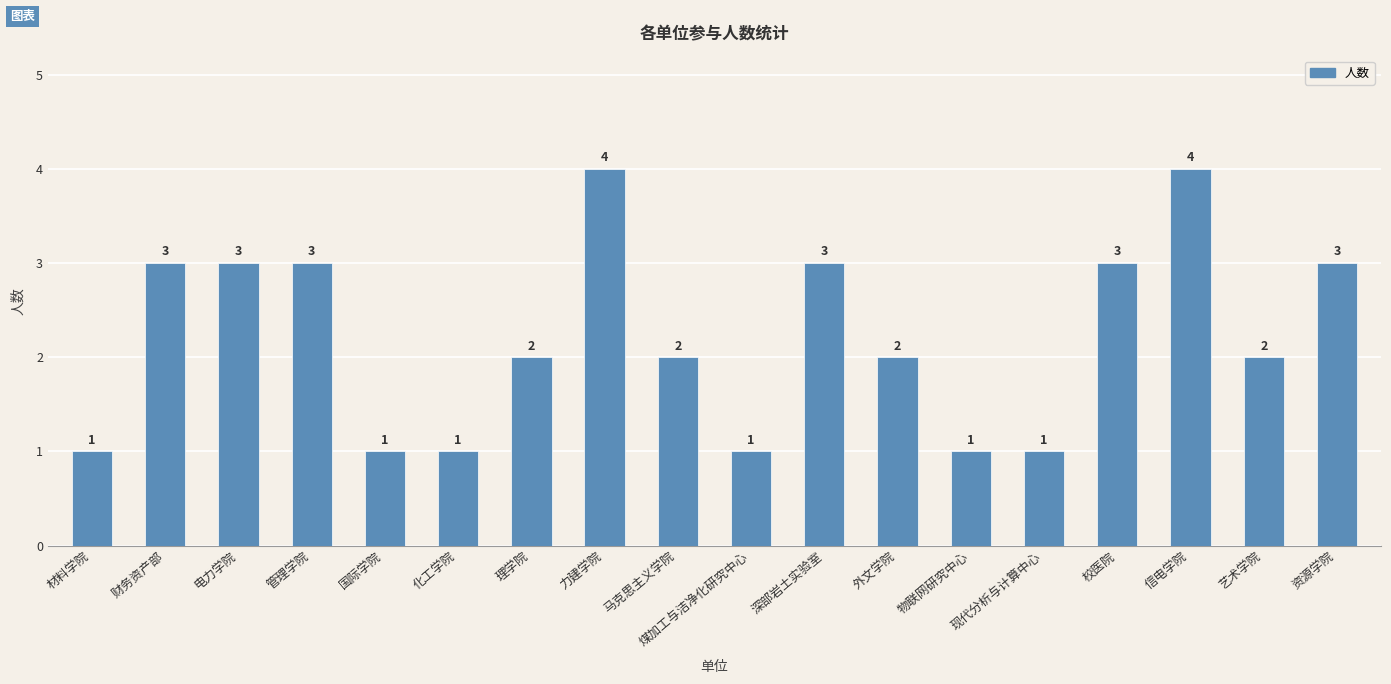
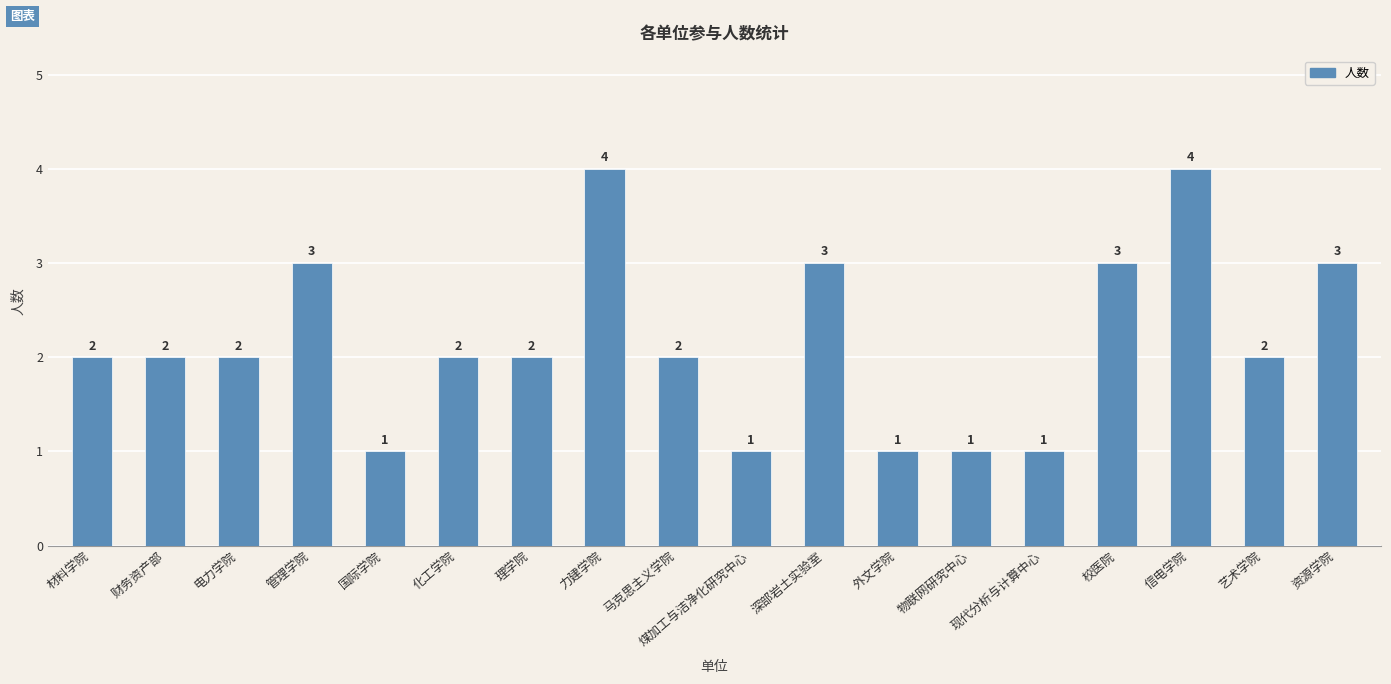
材料学院: 1 -> 2
财务资产部: 3 -> 2
电力学院: 3 -> 2
化工学院: 1 -> 2
外文学院: 2 -> 1
